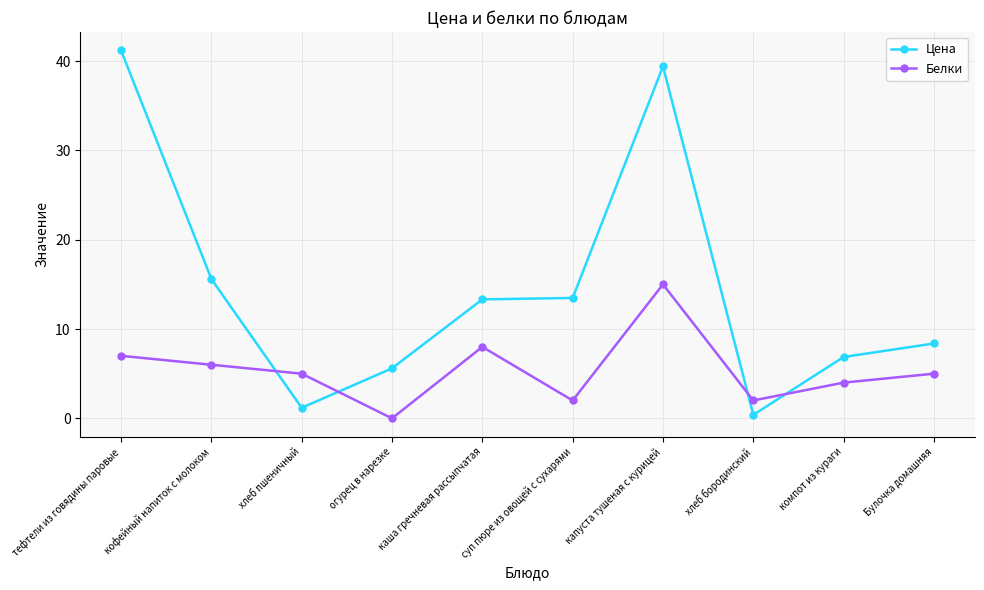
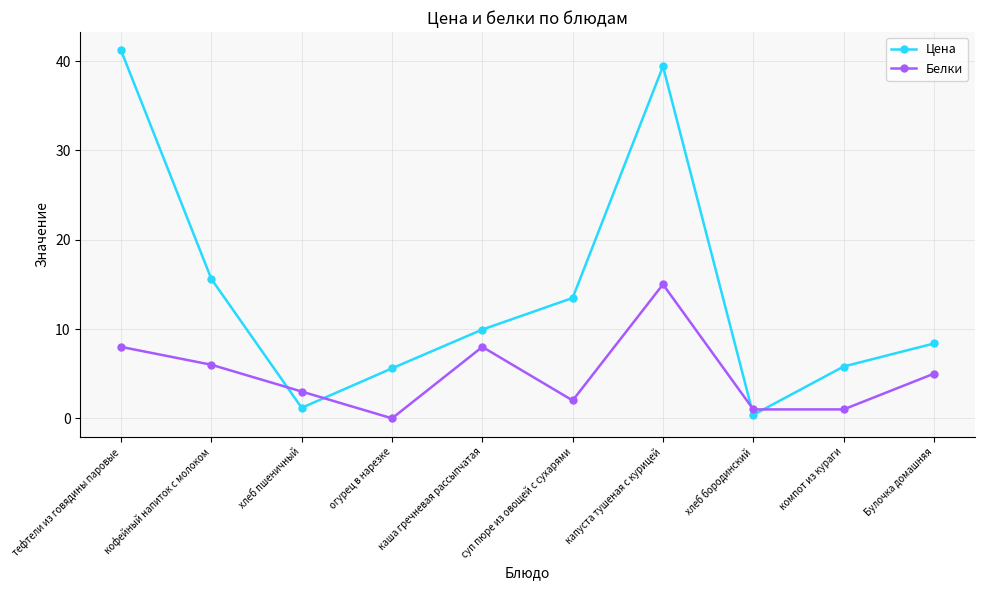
Белки, тефтели из говядины паровые: 7 -> 8
Белки, хлеб пшеничный: 5 -> 3
Цена, каша гречневая рассыпчатая: 13 -> 10
Белки, хлеб бородинский: 2 -> 1
Цена, компот из кураги: 7 -> 6
Белки, компот из кураги: 4 -> 1
